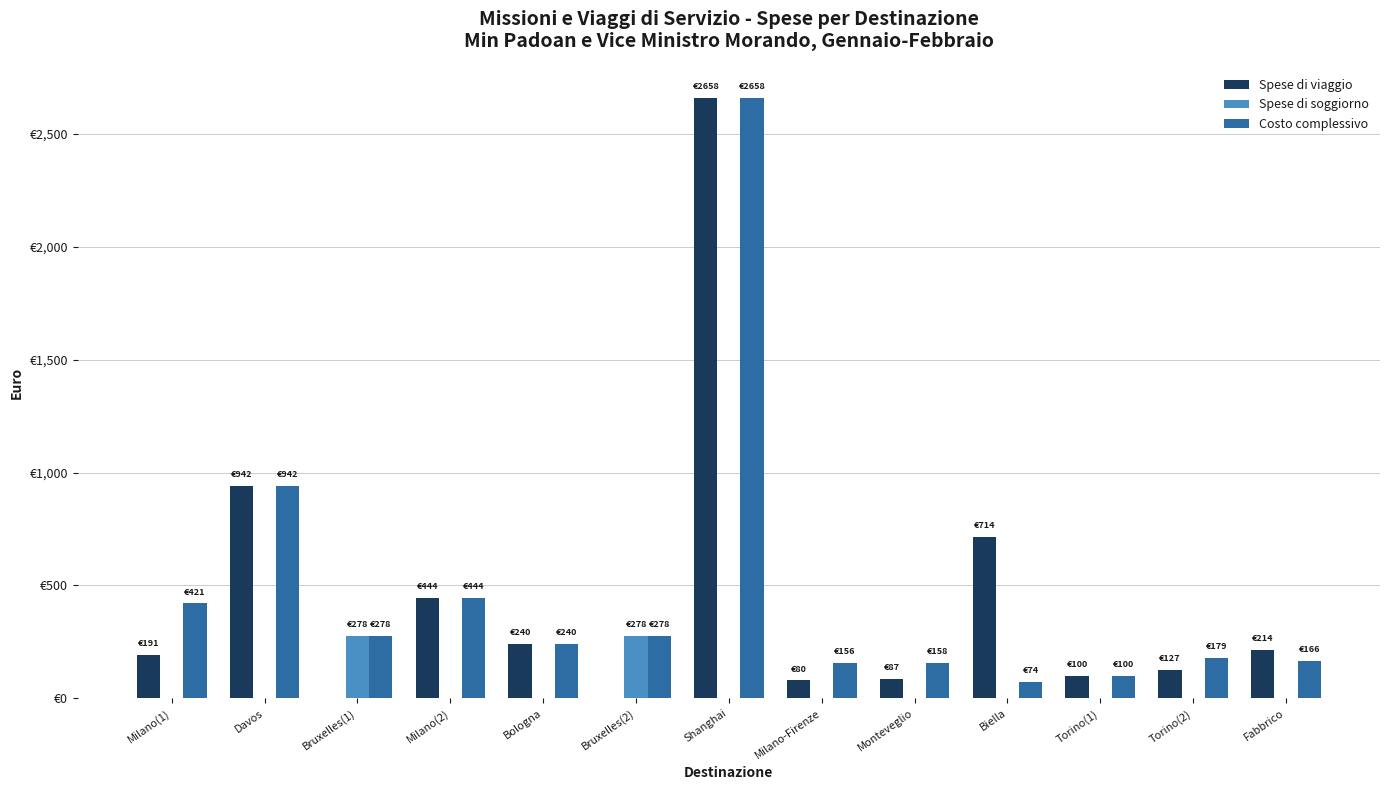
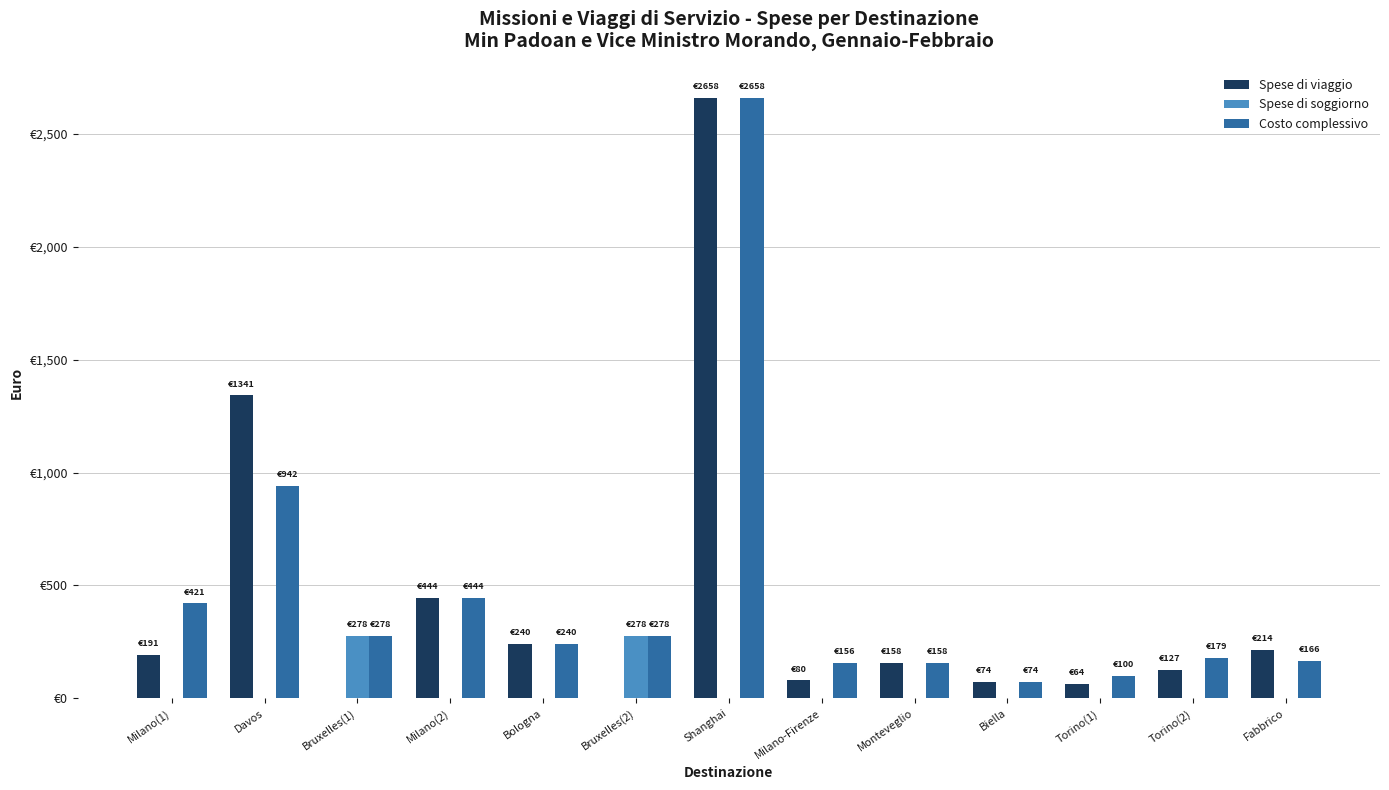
Spese di viaggio, Davos: €942 -> €1341
Spese di viaggio, Monteveglio: €87 -> €158
Spese di viaggio, Biella: €714 -> €74
Spese di viaggio, Torino(1): €100 -> €64
